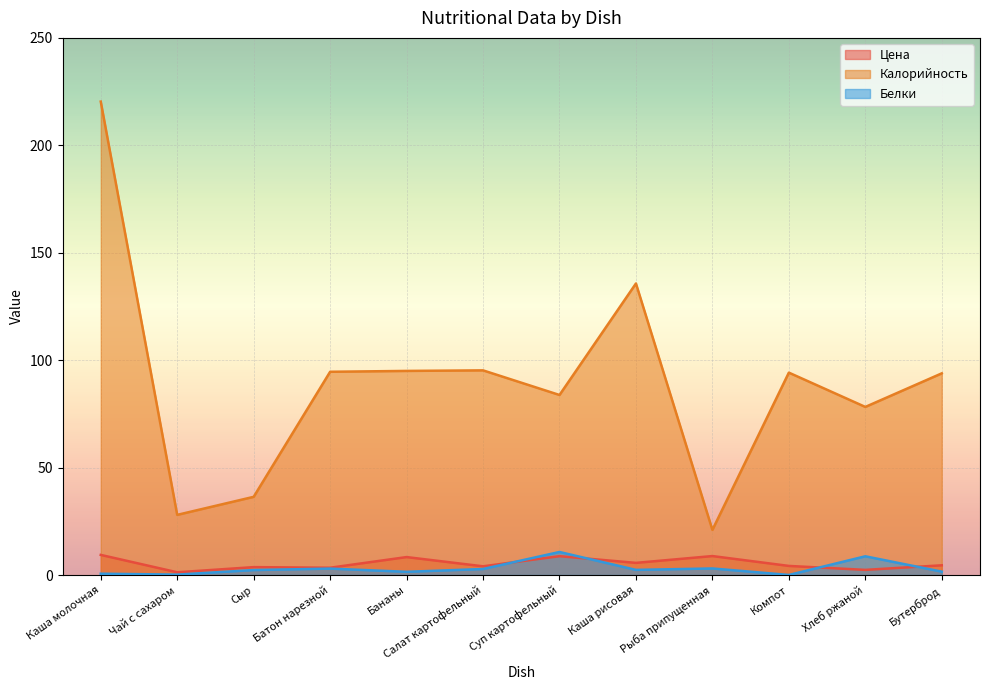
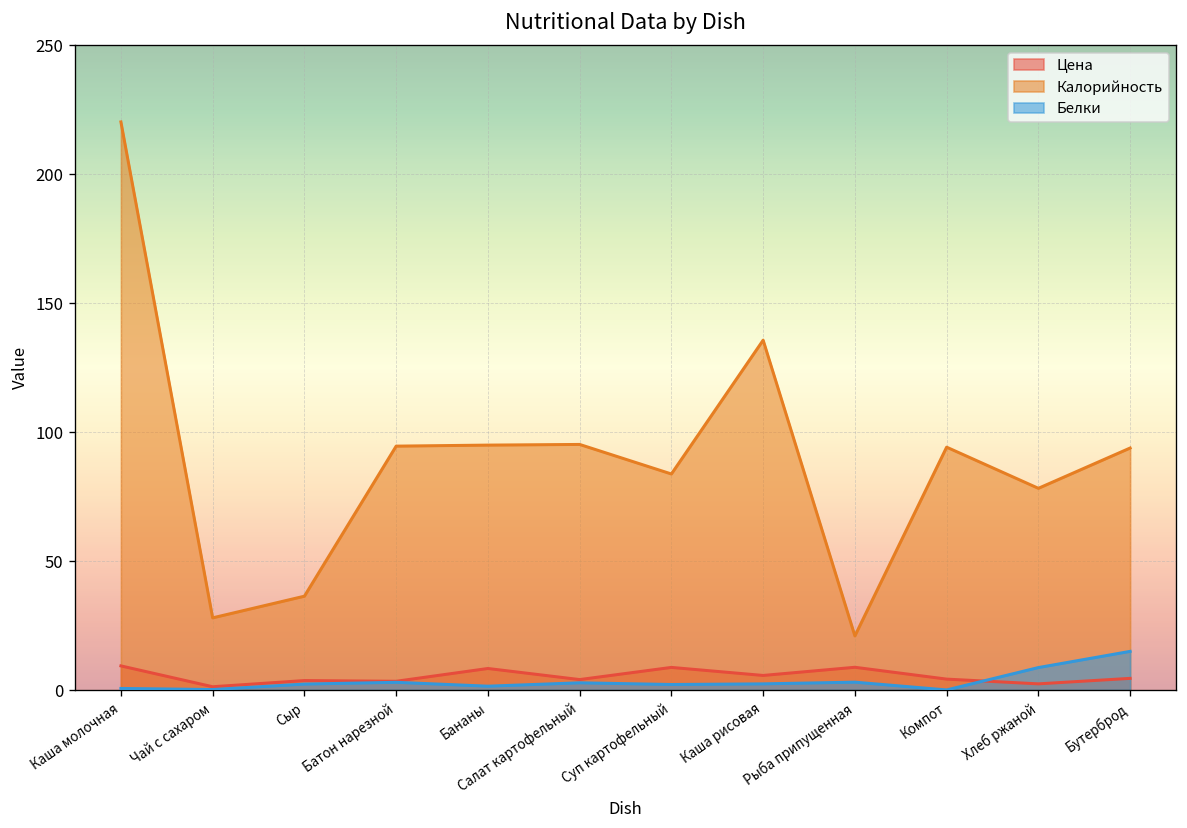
Белки, Суп картофельный: 11 -> 2
Белки, Бутерброд: 2 -> 15
